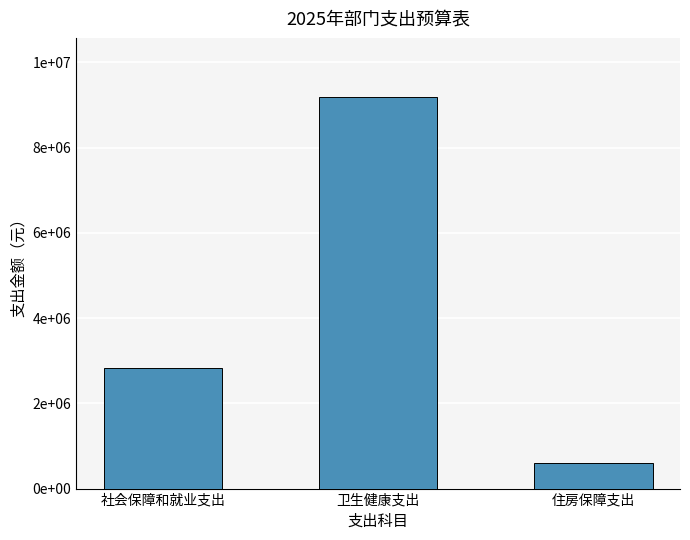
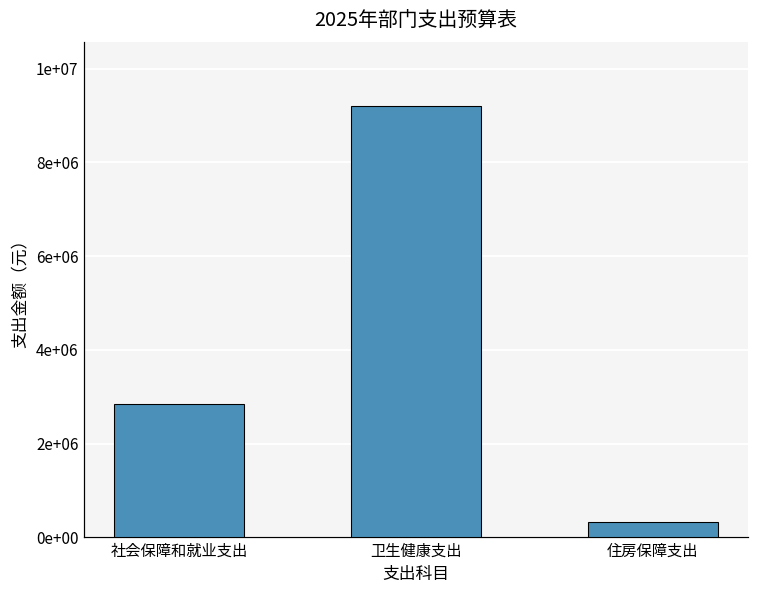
住房保障支出: 600000 -> 300000
